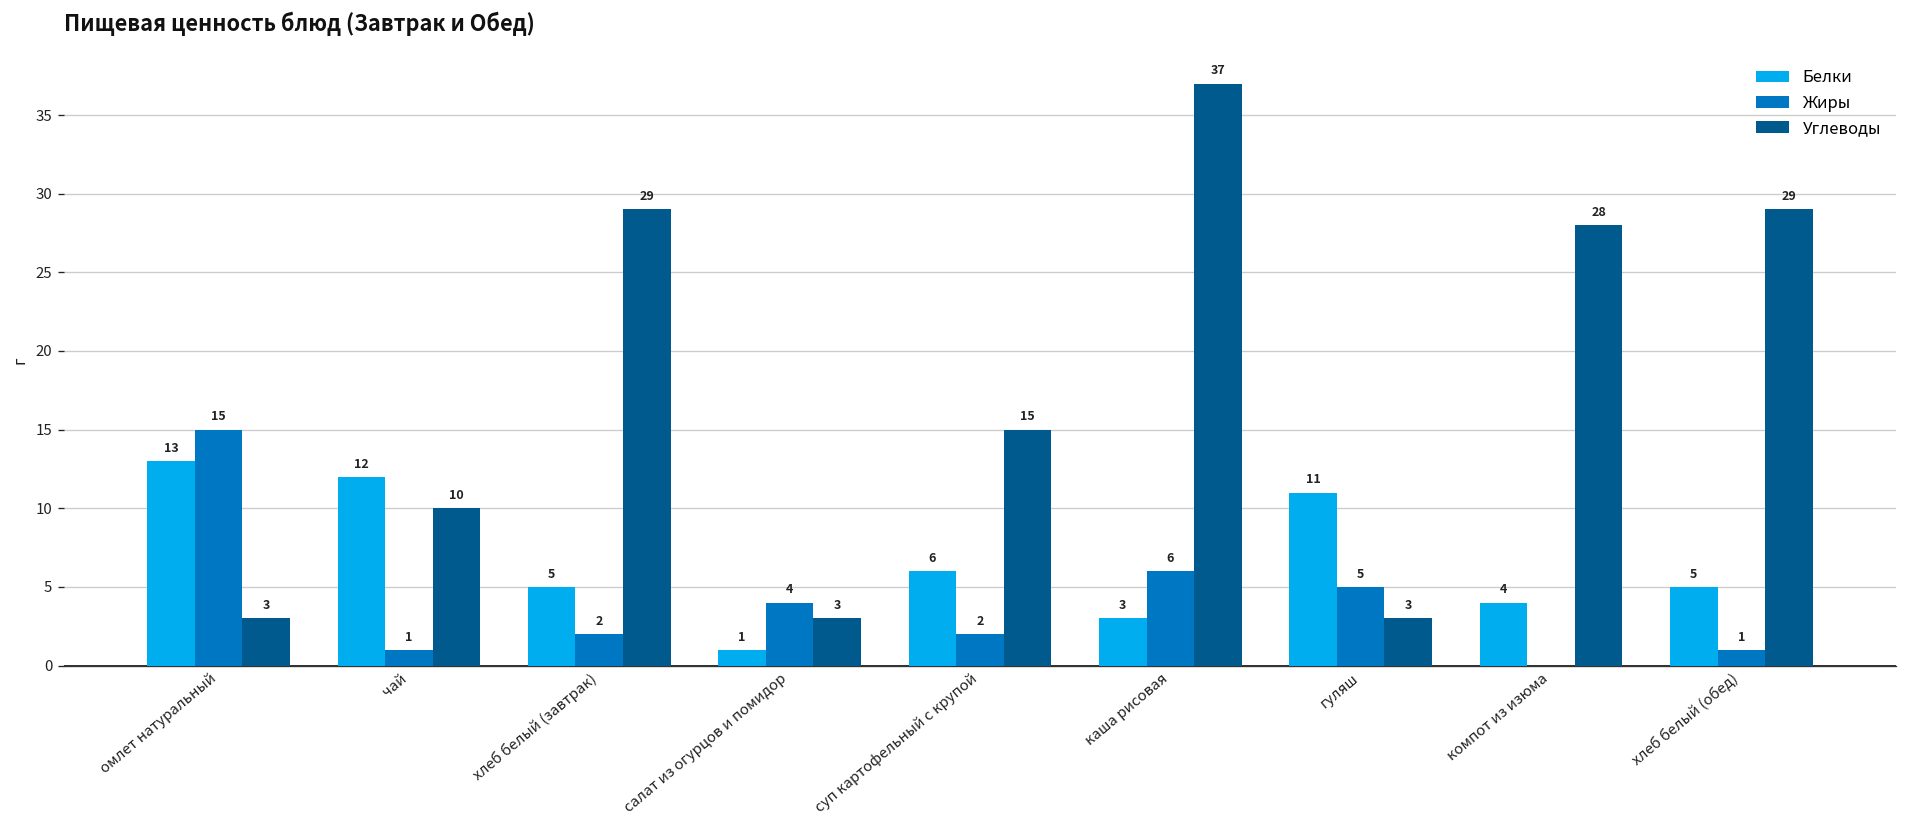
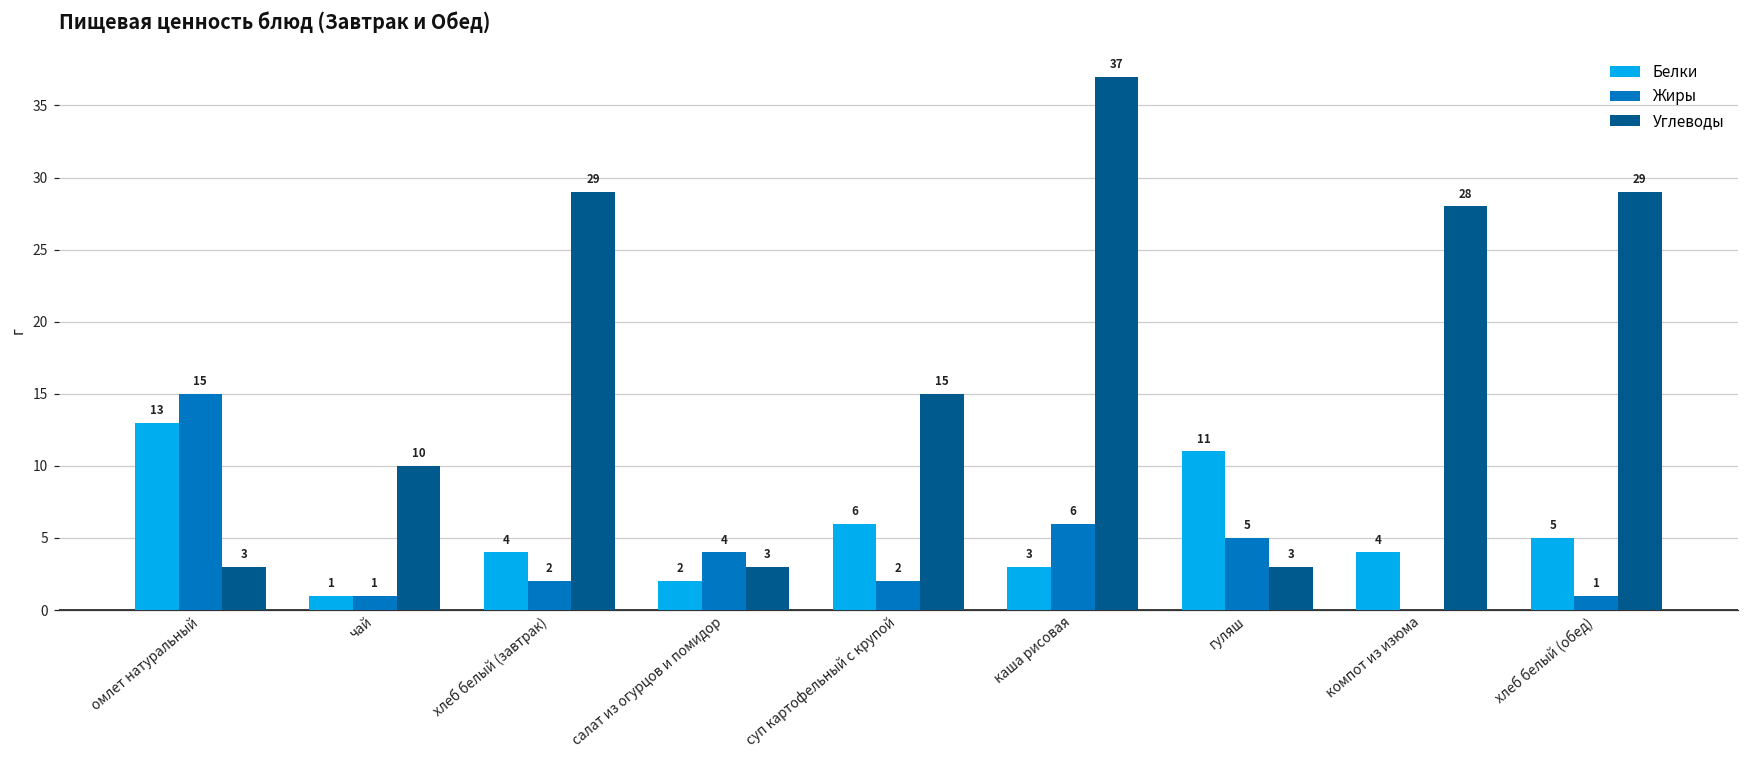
Белки, чай: 12 -> 1
Белки, хлеб белый (завтрак): 5 -> 4
Белки, салат из огурцов и помидор: 1 -> 2
